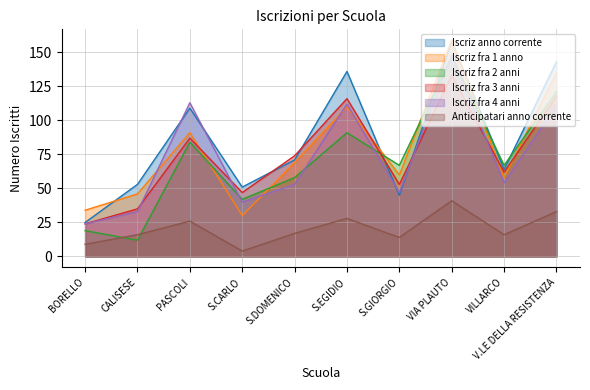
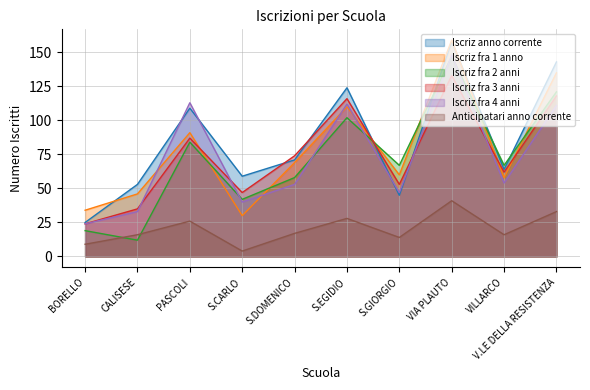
Iscriz anno corrente, S.CARLO: 51 -> 59
Iscriz anno corrente, S.EGIDIO: 136 -> 124
Iscriz fra 2 anni, S.EGIDIO: 91 -> 102
